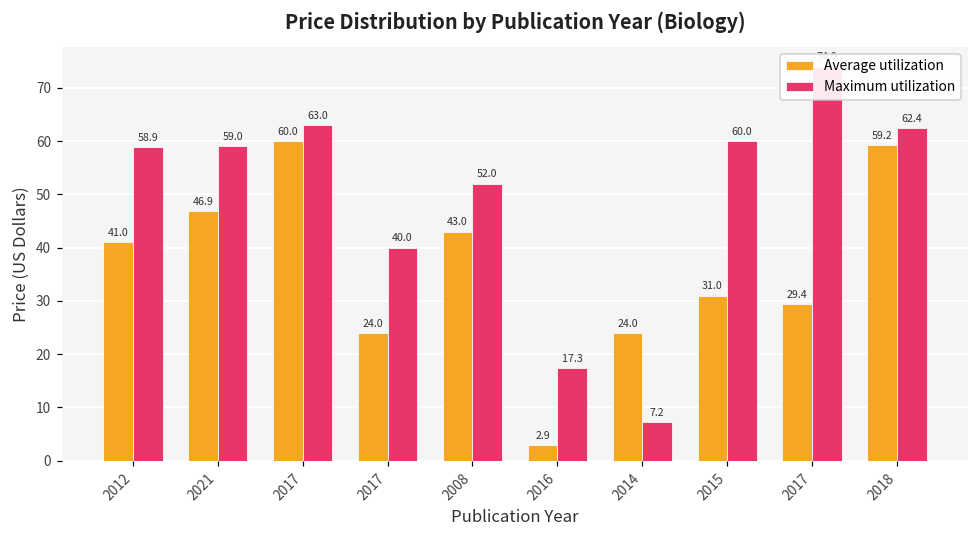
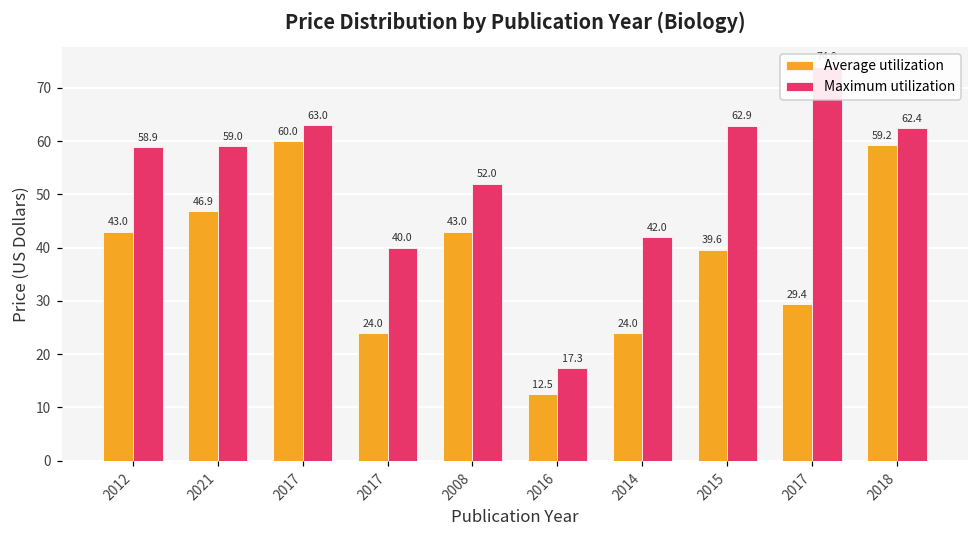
Average utilization, 2012: 41.0 -> 43.0
Average utilization, 2016: 2.9 -> 12.5
Maximum utilization, 2014: 7.2 -> 42.0
Average utilization, 2015: 31.0 -> 39.6
Maximum utilization, 2015: 60.0 -> 62.9
